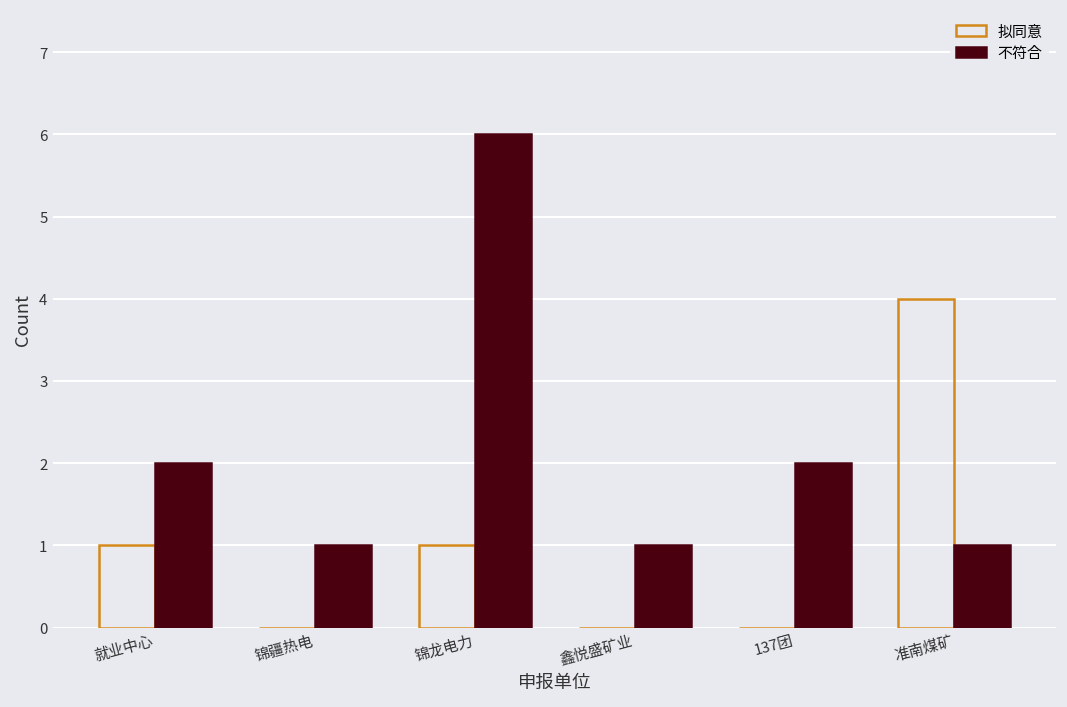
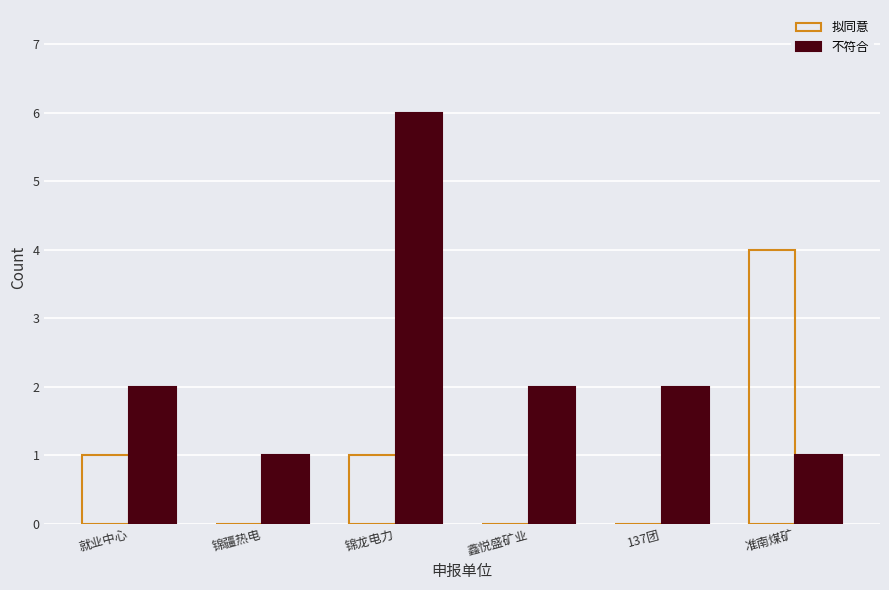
不符合, 鑫悦盛矿业: 1 -> 2
